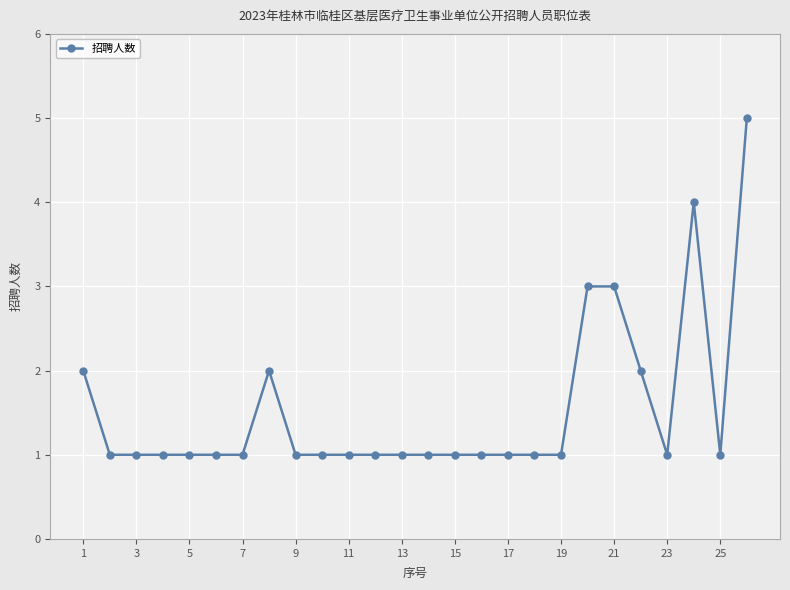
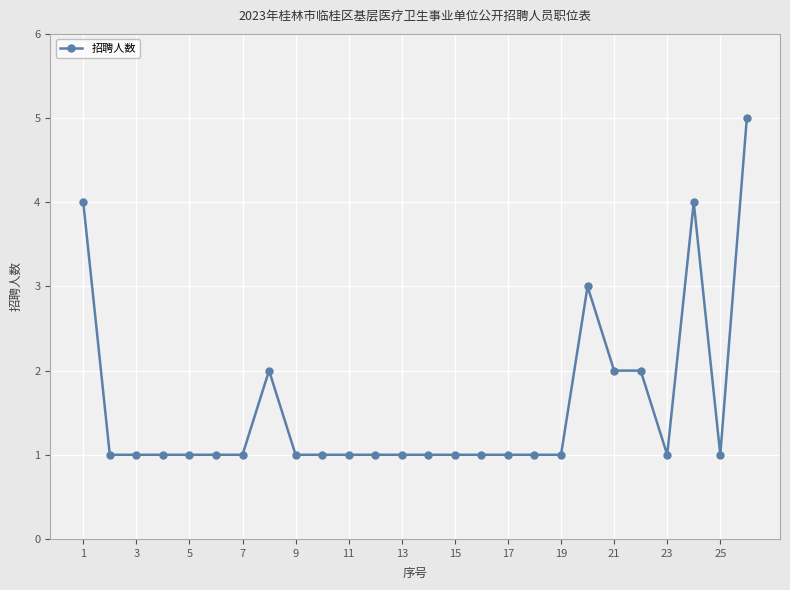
1: 2 -> 4
21: 3 -> 2
